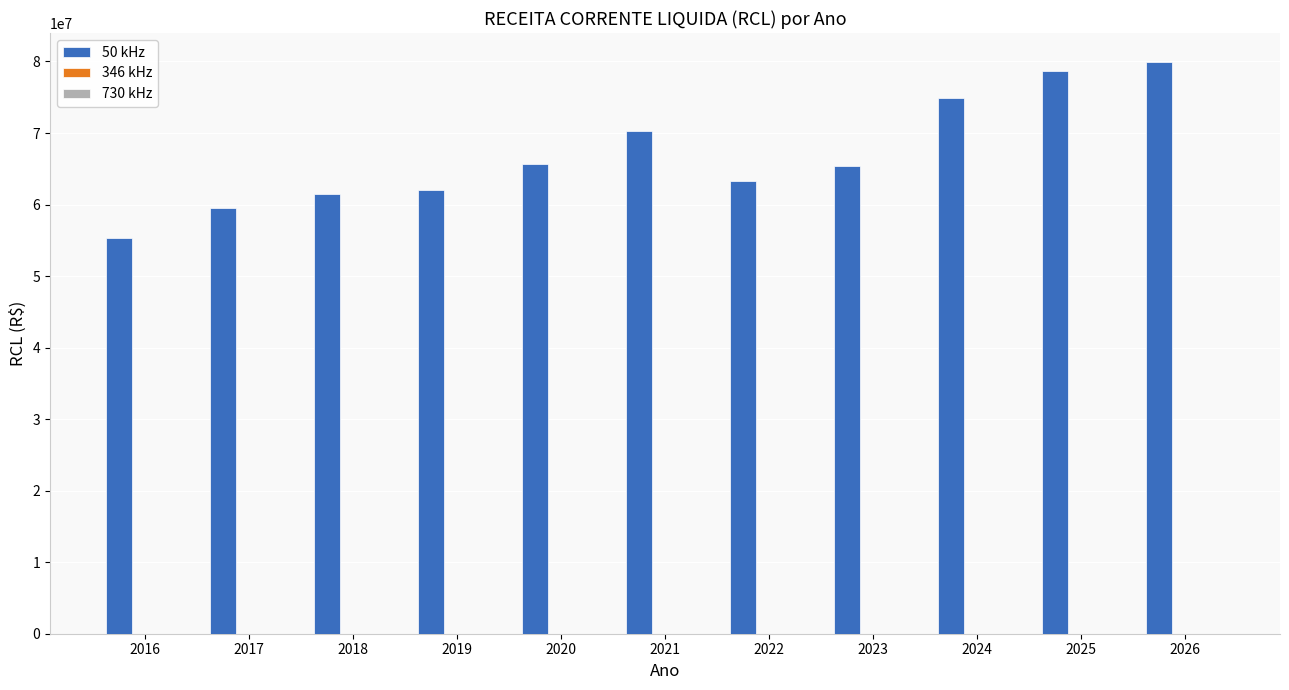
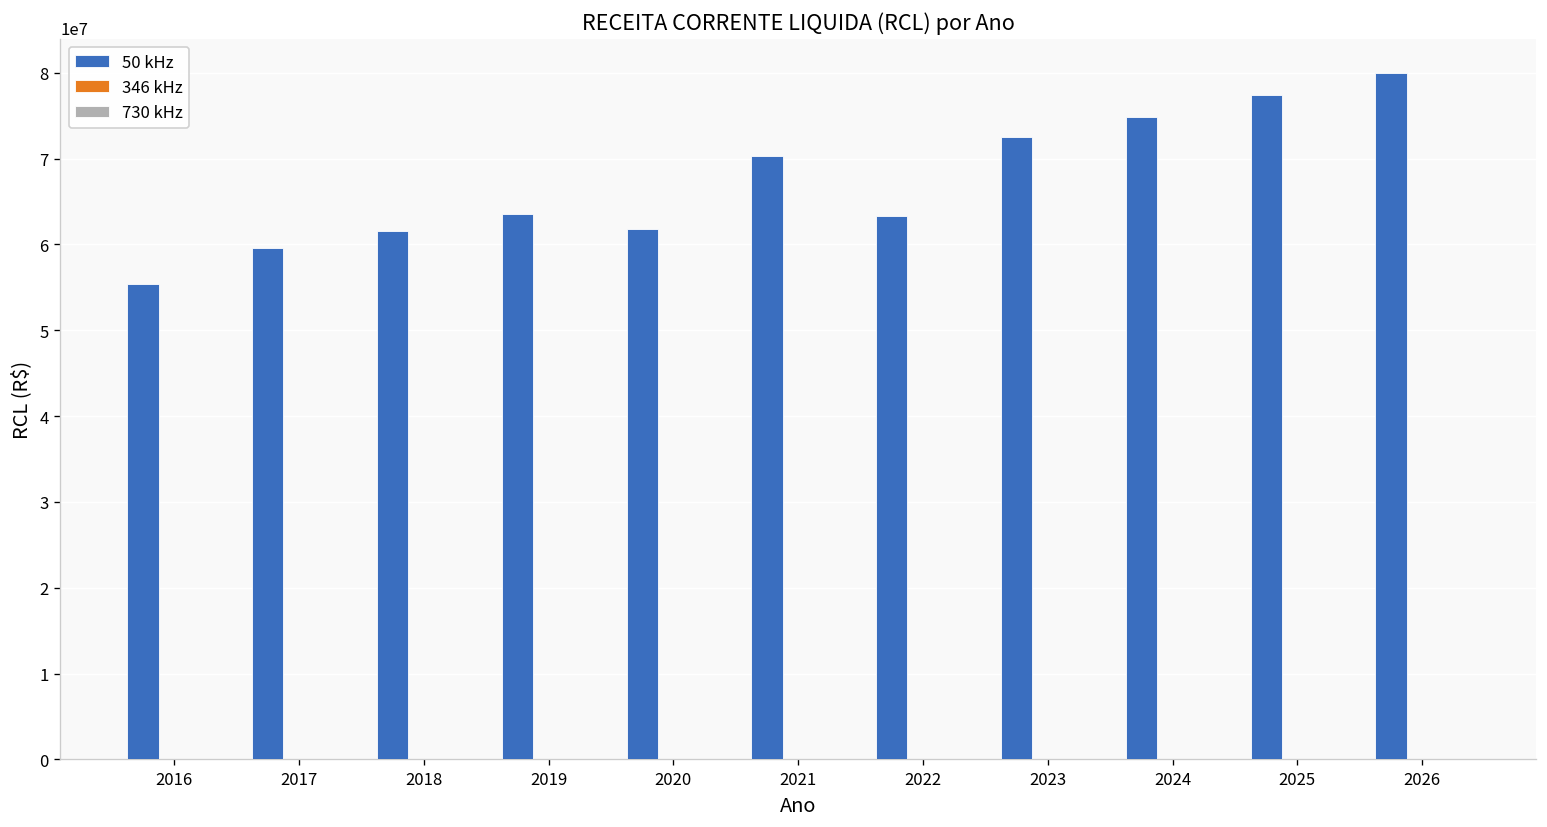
50 kHz, 2019: 62000000 -> 64000000
50 kHz, 2020: 66000000 -> 62000000
50 kHz, 2023: 65000000 -> 72000000
50 kHz, 2025: 79000000 -> 77000000
